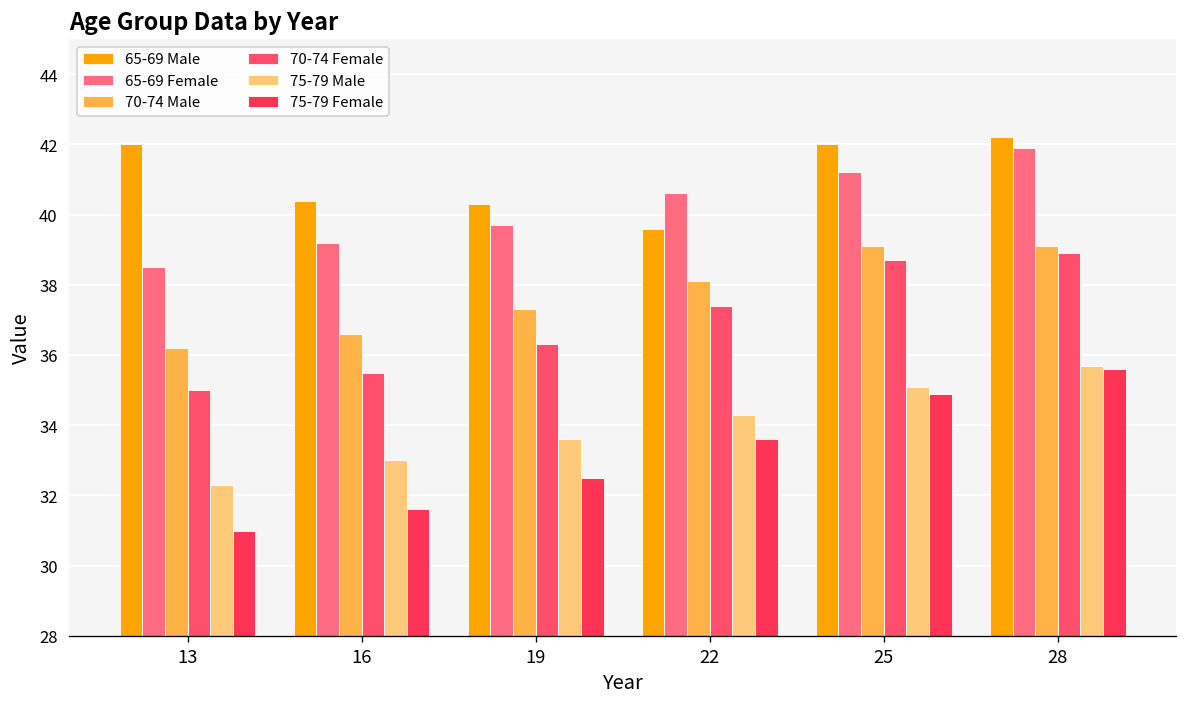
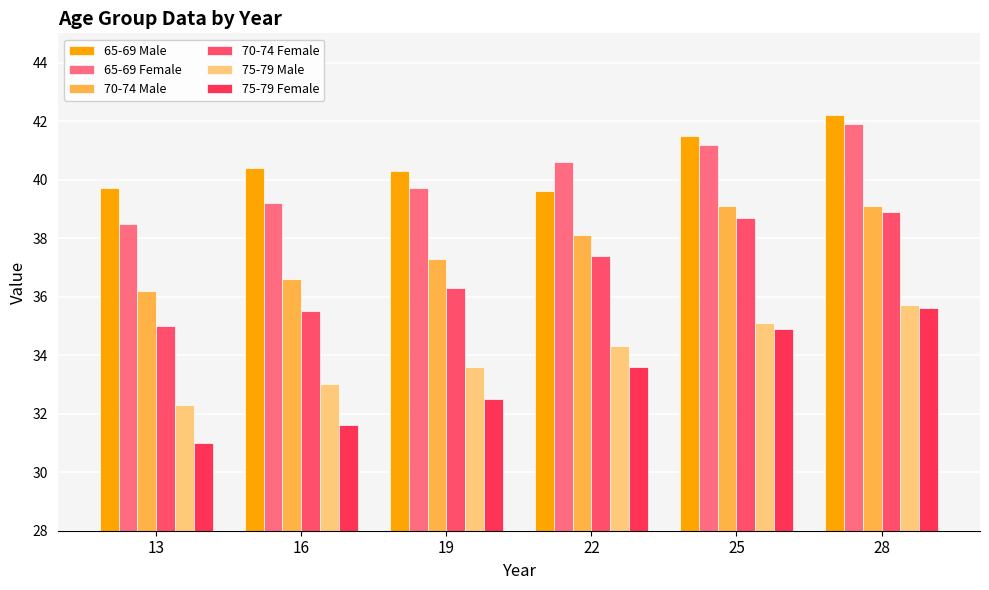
65-69 Male, 13: 42.0 -> 39.7
65-69 Male, 25: 42.0 -> 41.5
